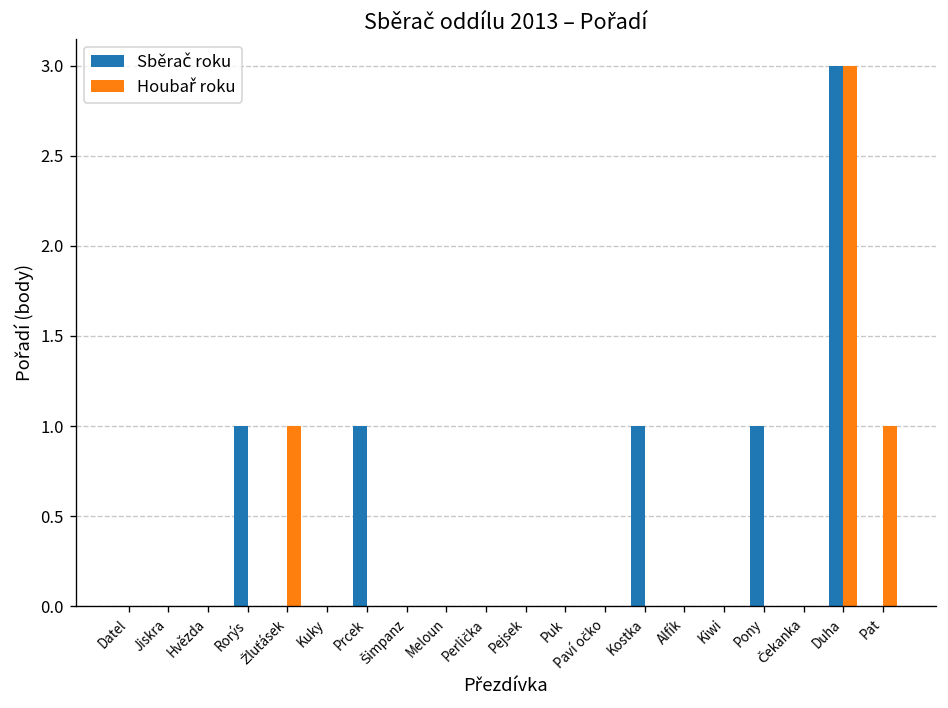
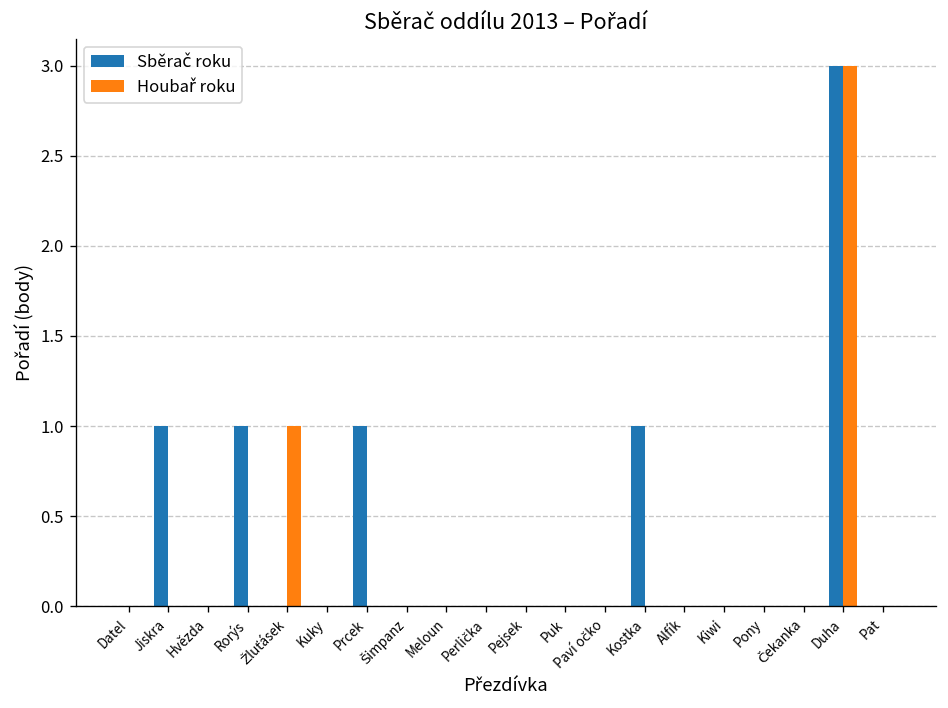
Sběrač roku, Jiskra: 0 -> 1
Sběrač roku, Pony: 1 -> 0
Houbař roku, Pat: 1 -> 0
